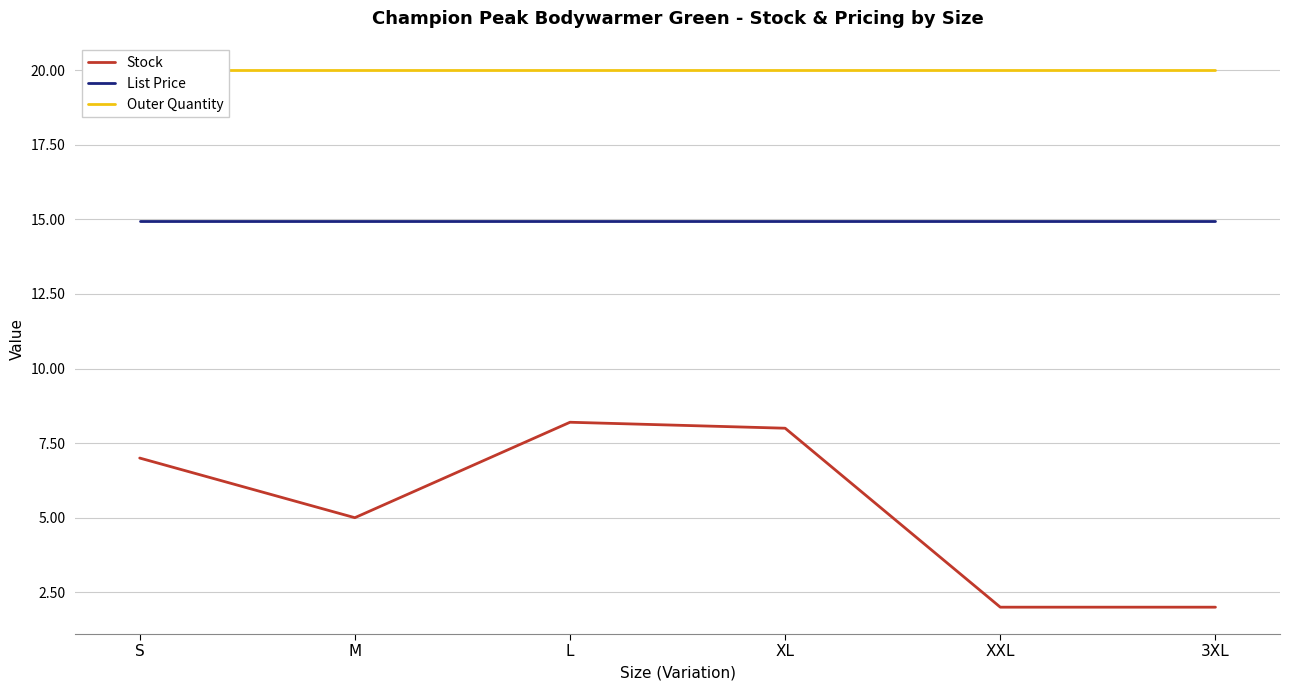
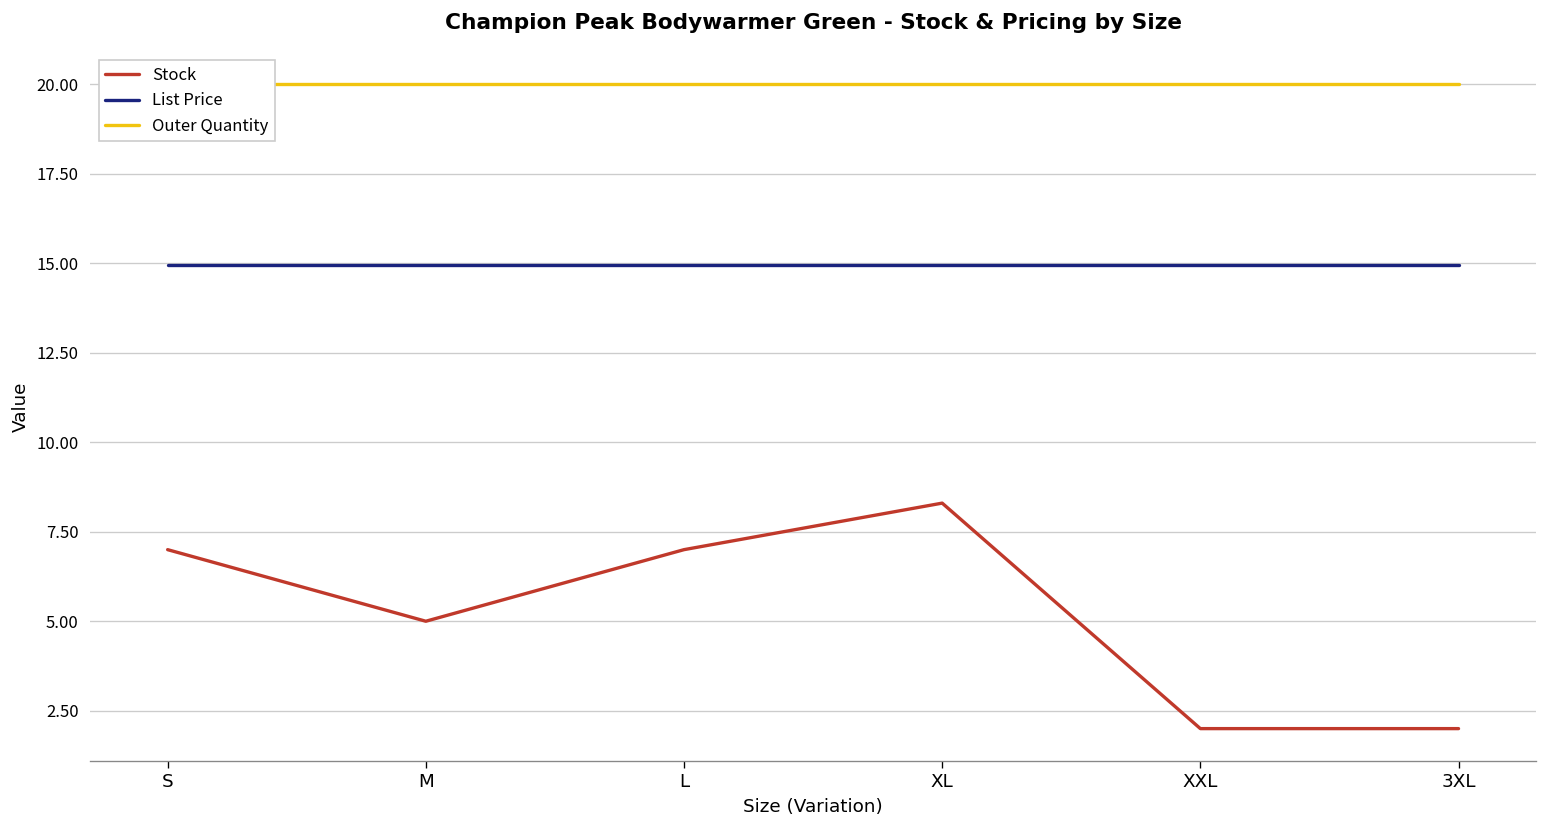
Stock, L: 8.2 -> 7.0
Stock, XL: 8.0 -> 8.3
